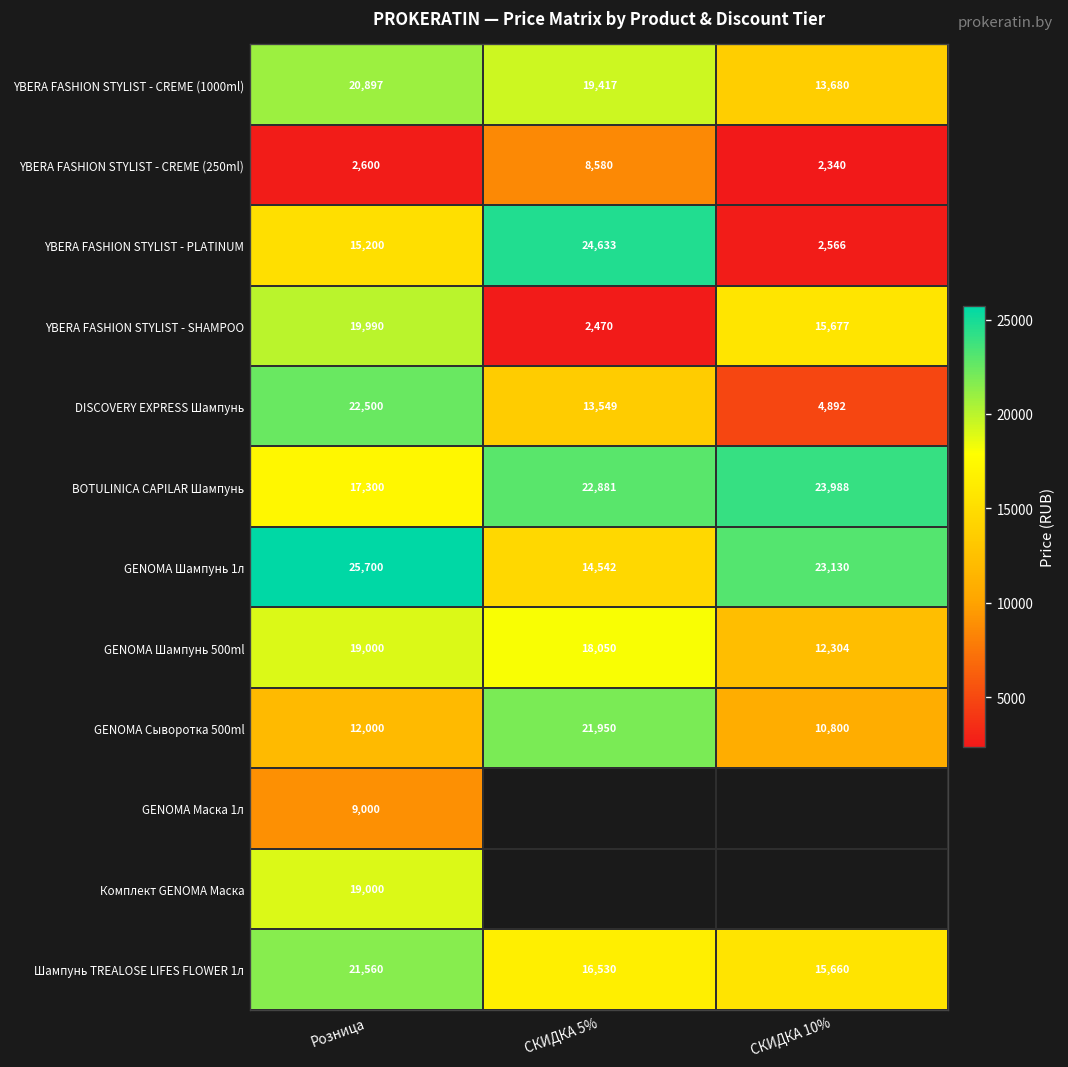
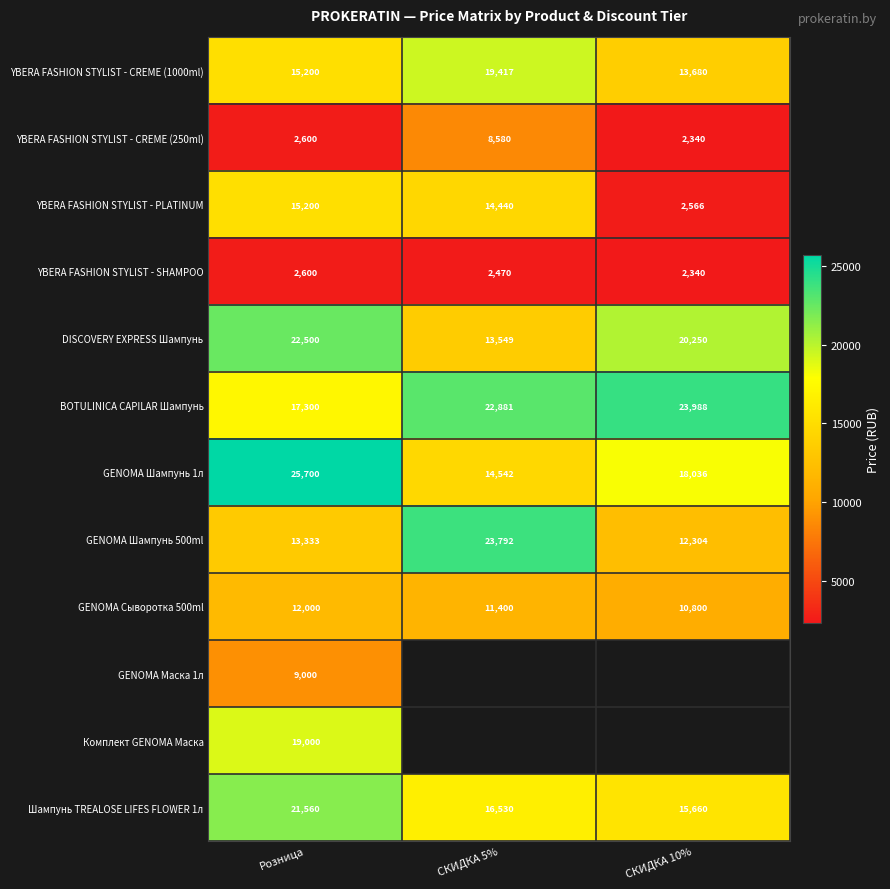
YBERA FASHION STYLIST - CREME (1000ml), Розница: 20,897 -> 15,200
YBERA FASHION STYLIST - PLATINUM, СКИДКА 5%: 24,633 -> 14,440
YBERA FASHION STYLIST - SHAMPOO, Розница: 19,990 -> 2,600
YBERA FASHION STYLIST - SHAMPOO, СКИДКА 10%: 15,677 -> 2,340
DISCOVERY EXPRESS Шампунь, СКИДКА 10%: 4,892 -> 20,250
GENOMA Шампунь 1л, СКИДКА 10%: 23,130 -> 18,036
GENOMA Шампунь 500ml, Розница: 19,000 -> 13,333
GENOMA Шампунь 500ml, СКИДКА 5%: 18,050 -> 23,792
GENOMA Сыворотка 500ml, СКИДКА 5%: 21,950 -> 11,400
